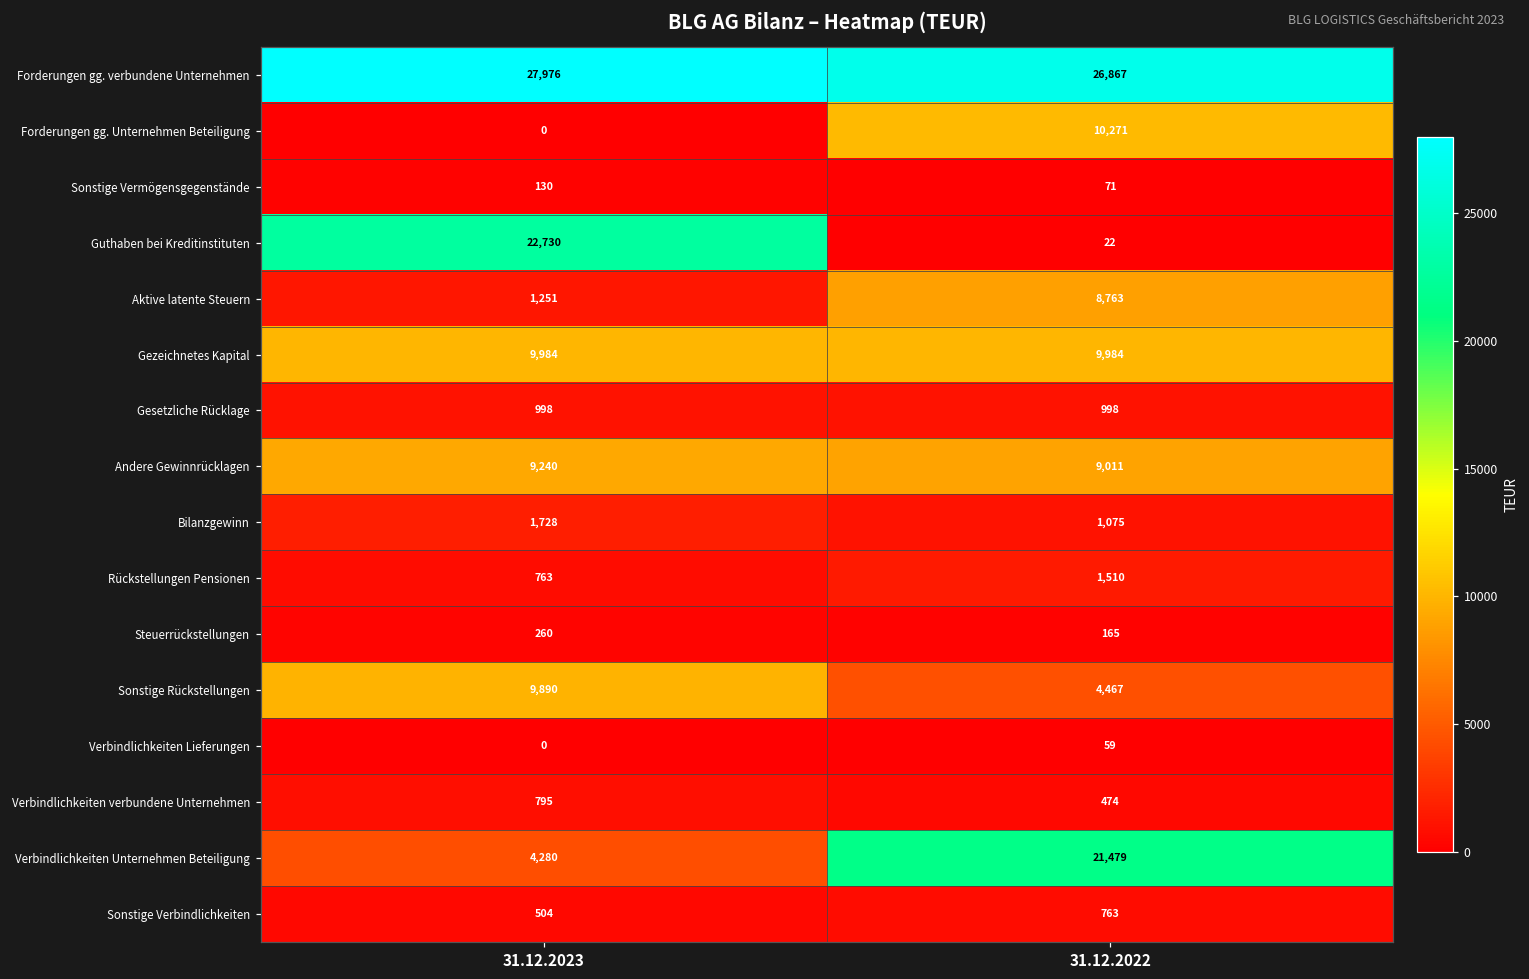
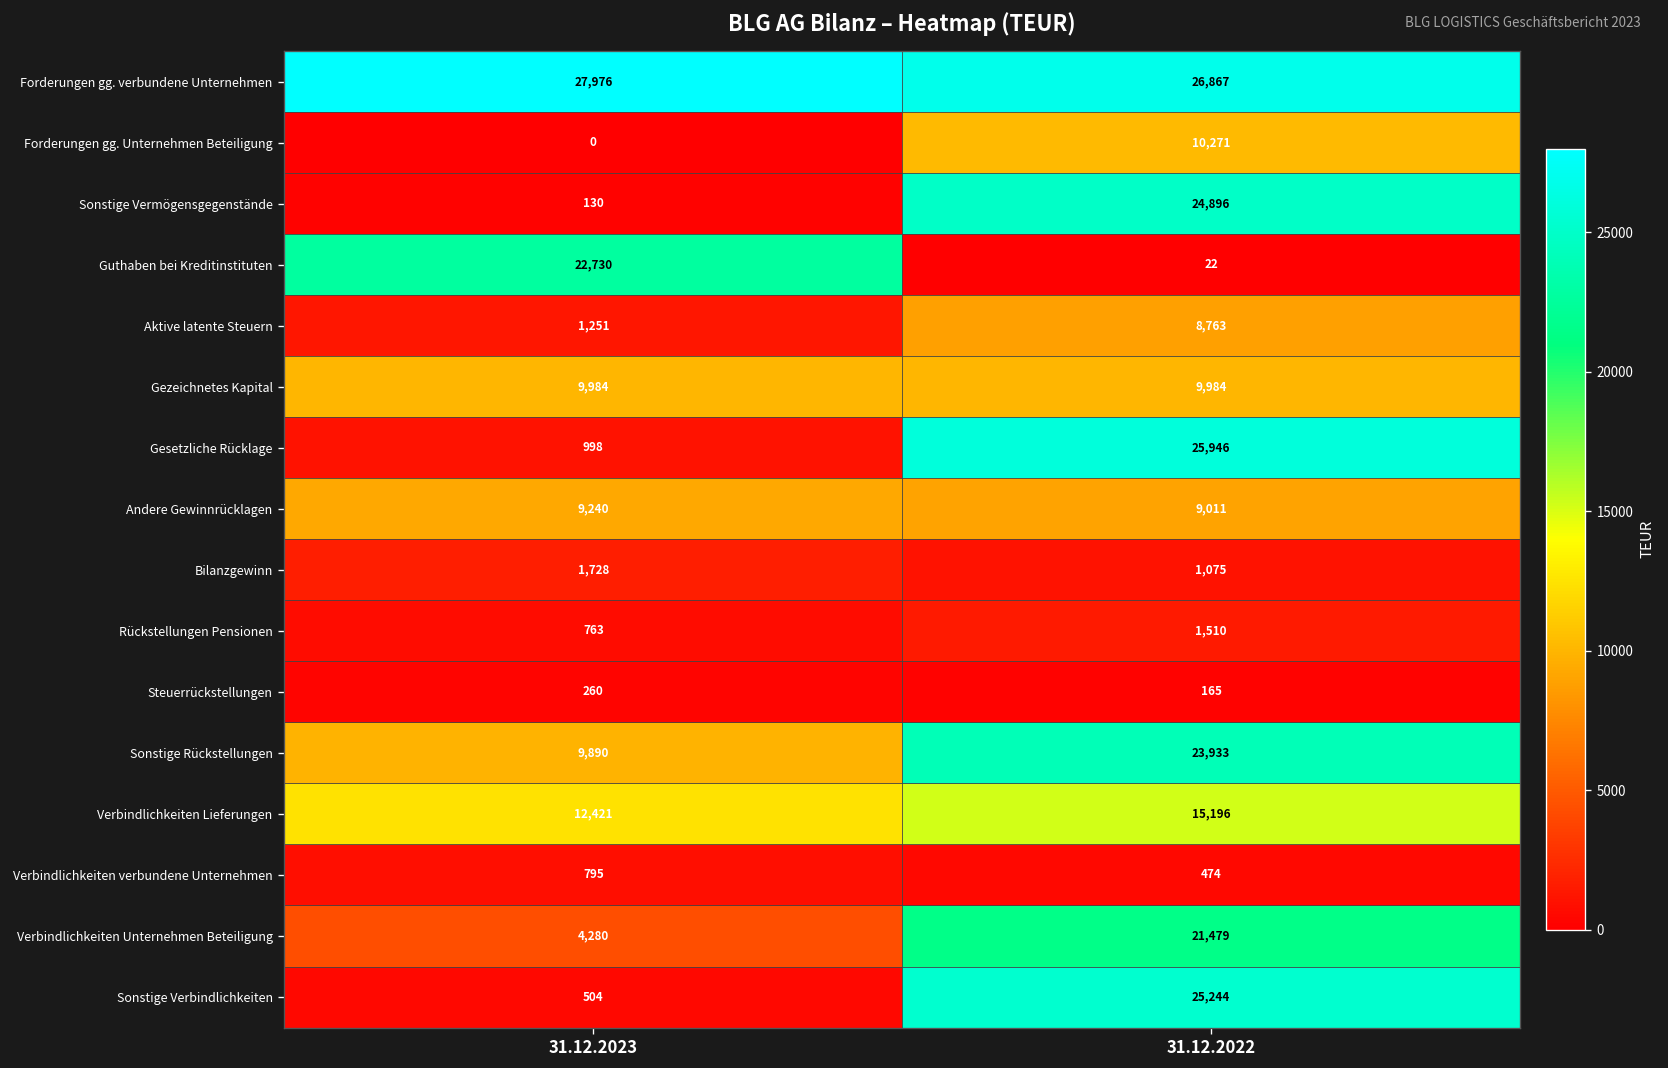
Sonstige Vermögensgegenstände, 31.12.2022: 71 -> 24,896
Gesetzliche Rücklage, 31.12.2022: 998 -> 25,946
Sonstige Rückstellungen, 31.12.2022: 4,467 -> 23,933
Verbindlichkeiten Lieferungen, 31.12.2023: 0 -> 12,421
Verbindlichkeiten Lieferungen, 31.12.2022: 59 -> 15,196
Sonstige Verbindlichkeiten, 31.12.2022: 763 -> 25,244
